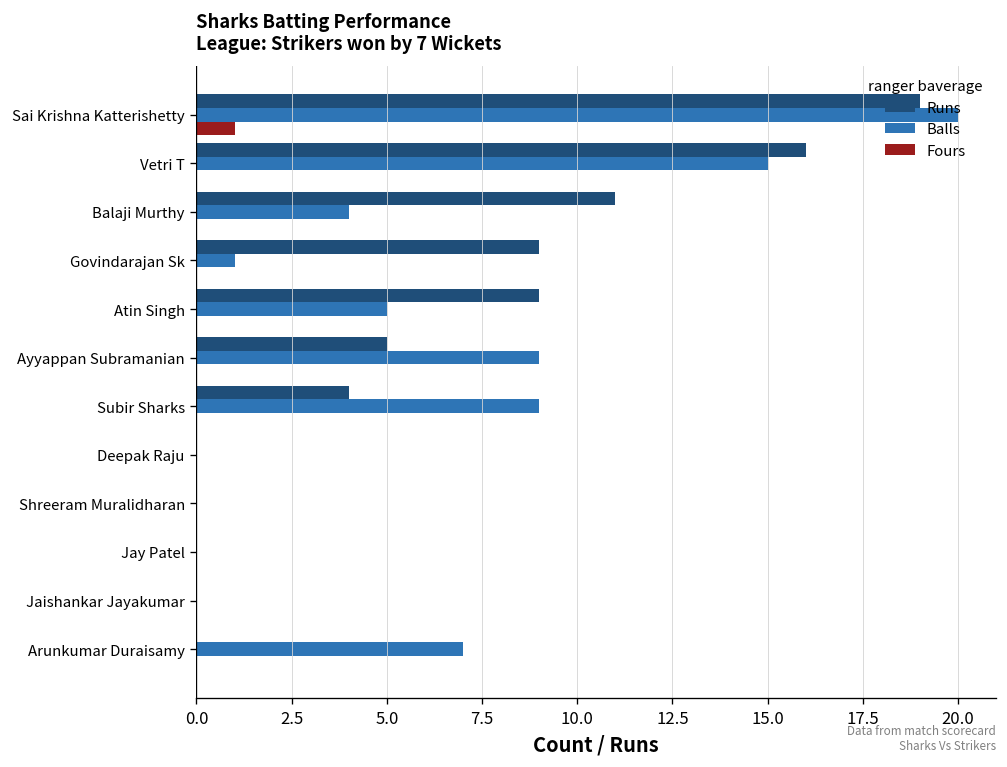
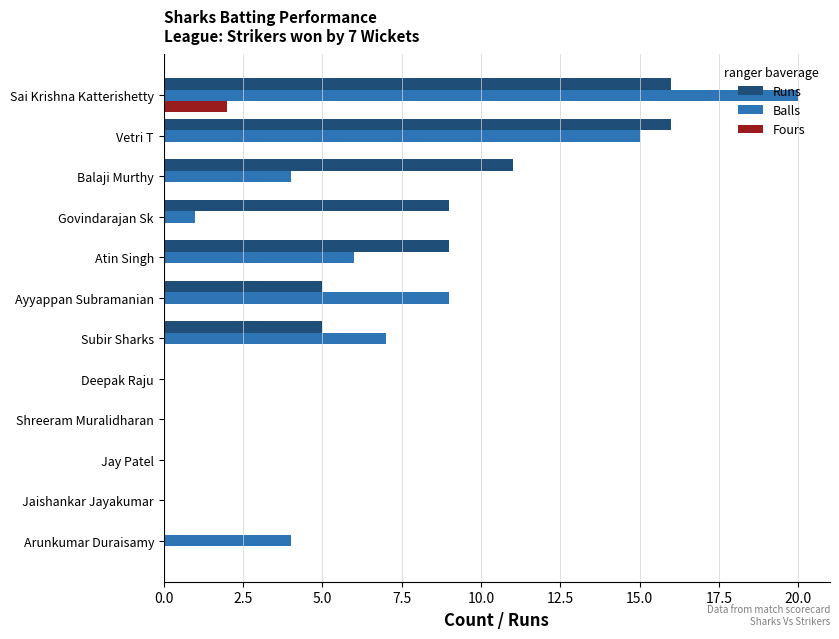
Runs, Sai Krishna Katterishetty: 19 -> 16
Fours, Sai Krishna Katterishetty: 1 -> 2
Balls, Atin Singh: 5 -> 6
Runs, Subir Sharks: 4 -> 5
Balls, Subir Sharks: 9 -> 7
Balls, Arunkumar Duraisamy: 7 -> 4
